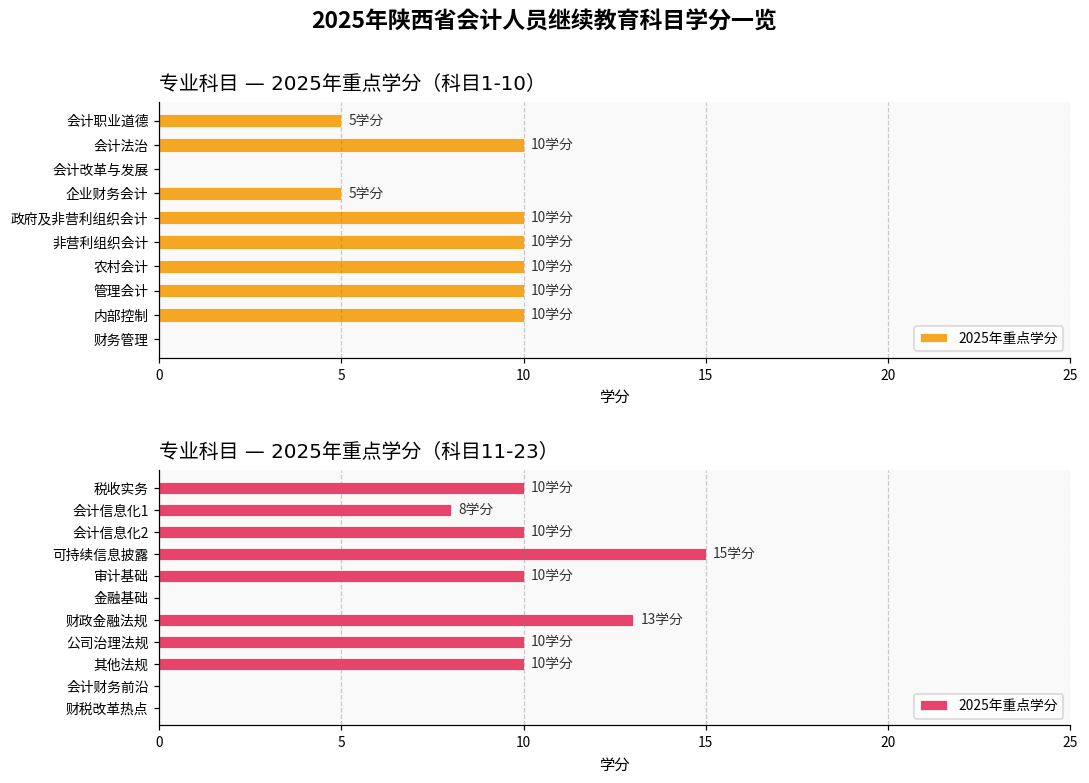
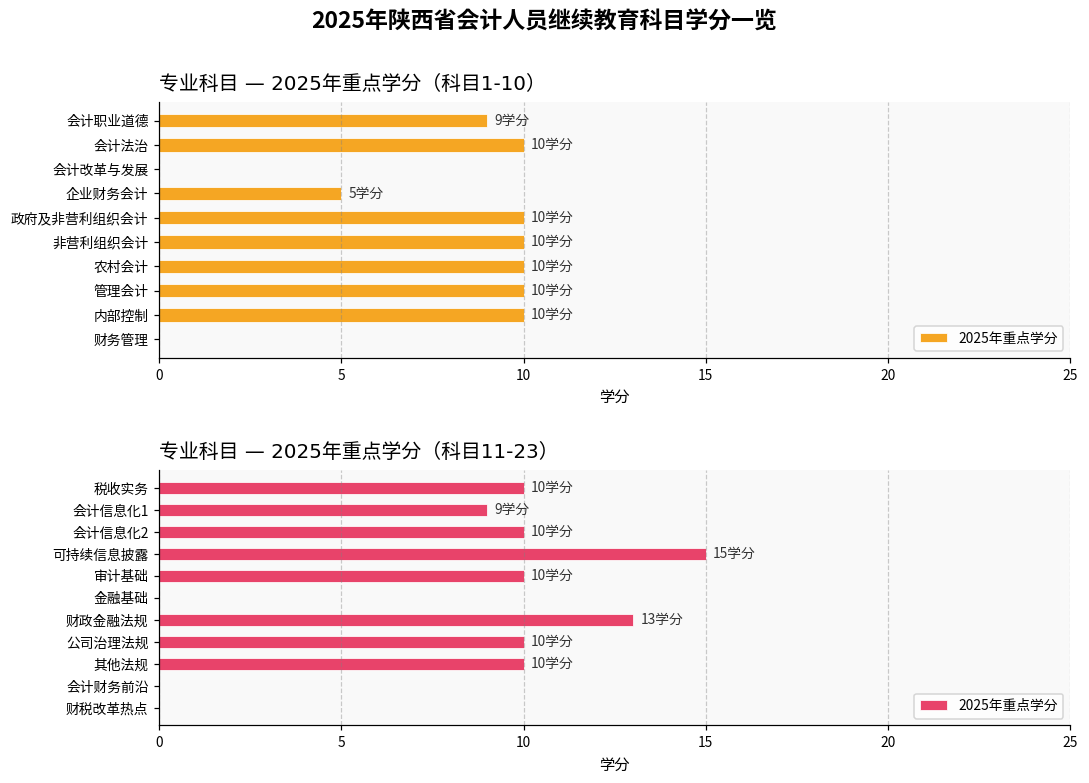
专业科目 — 2025年重点学分（科目1-10）, 会计职业道德: 5 -> 9
专业科目 — 2025年重点学分（科目11-23）, 会计信息化1: 8 -> 9
